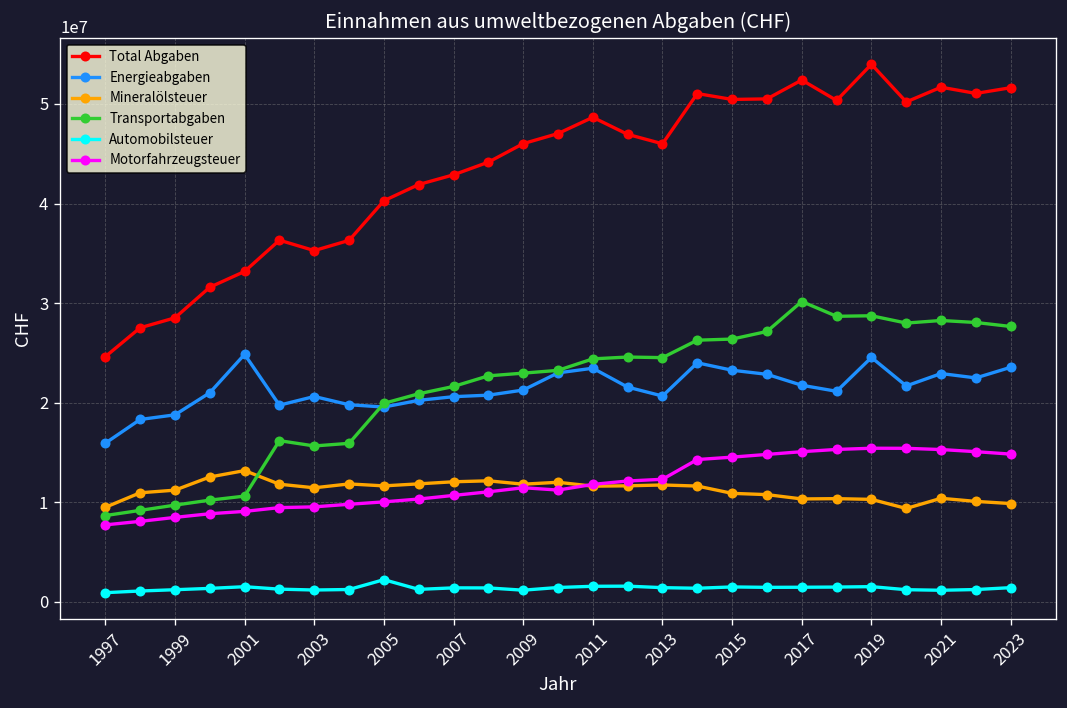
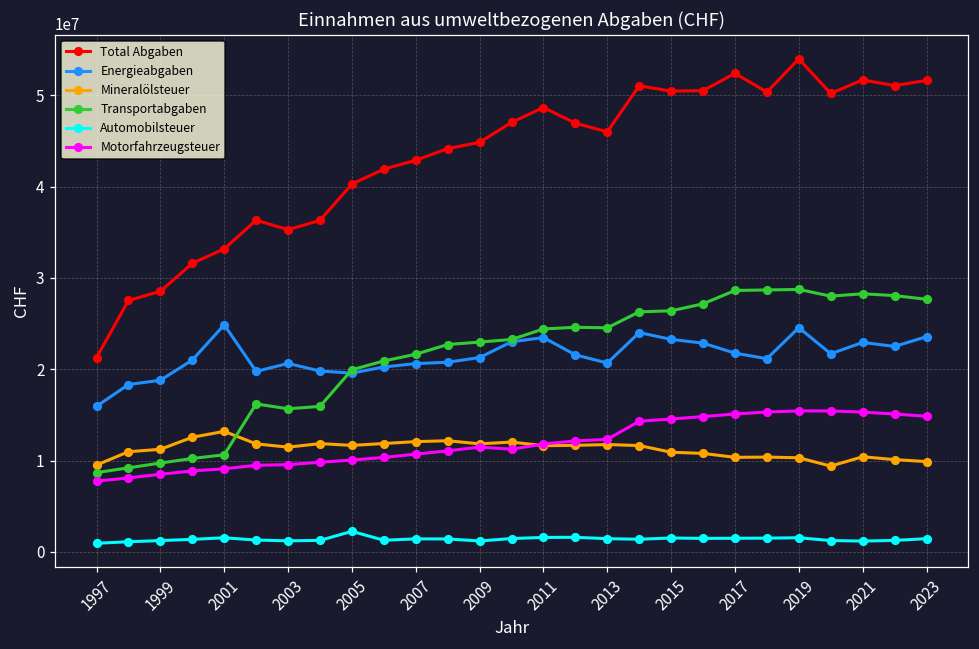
Total Abgaben, 1997: 25000000 -> 21000000
Total Abgaben, 2009: 46000000 -> 45000000
Transportabgaben, 2017: 30000000 -> 29000000
